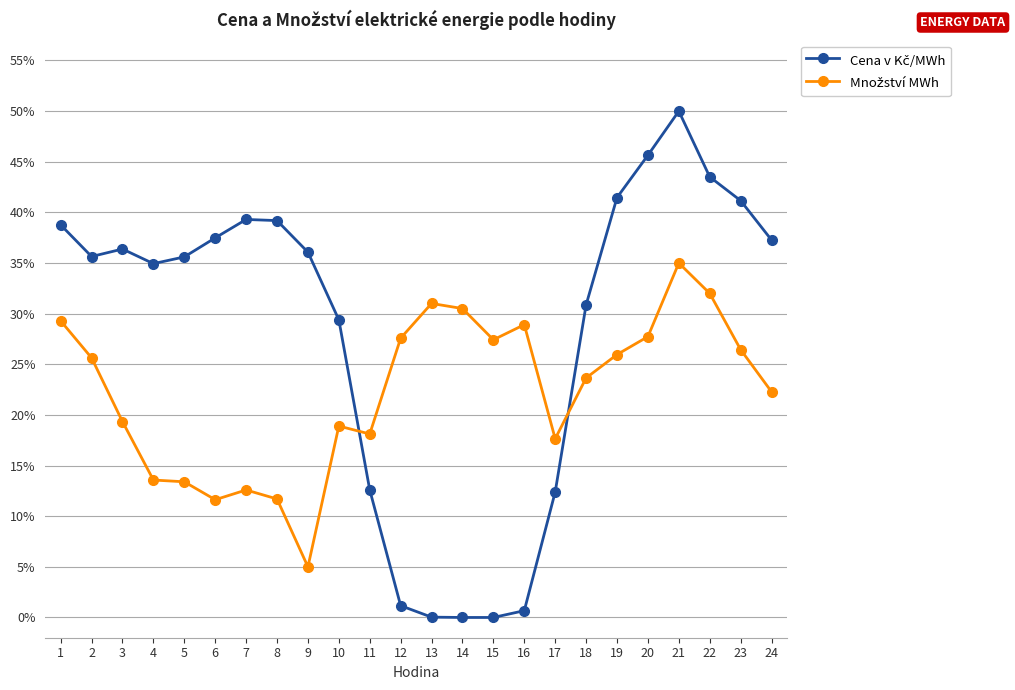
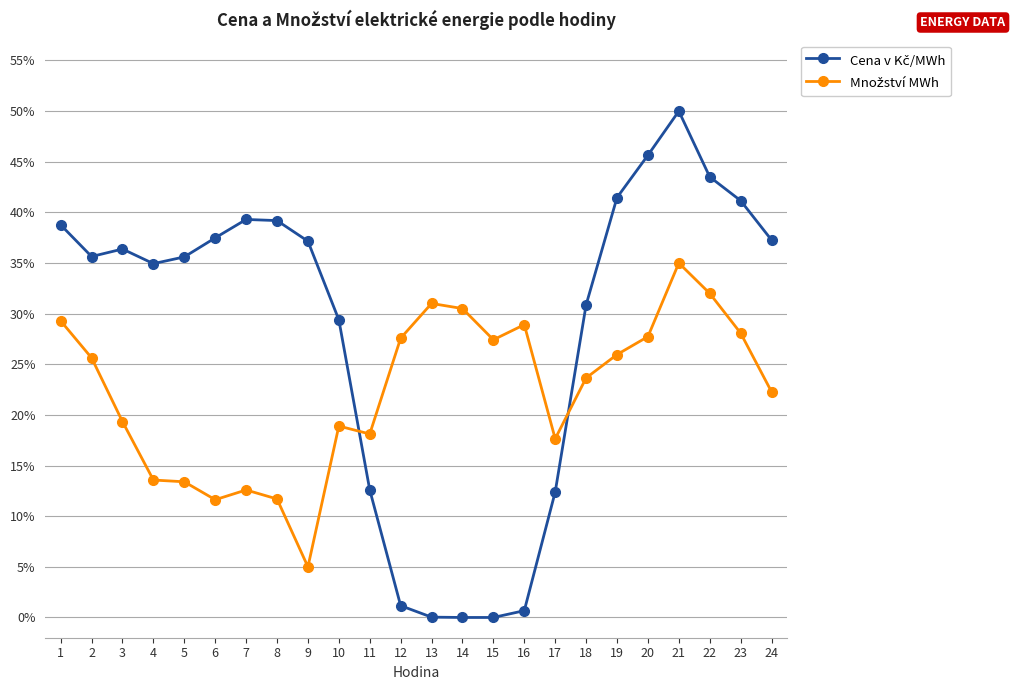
Cena v Kč/MWh, 9: 36.1% -> 37.2%
Množství MWh, 23: 26.4% -> 28.1%
